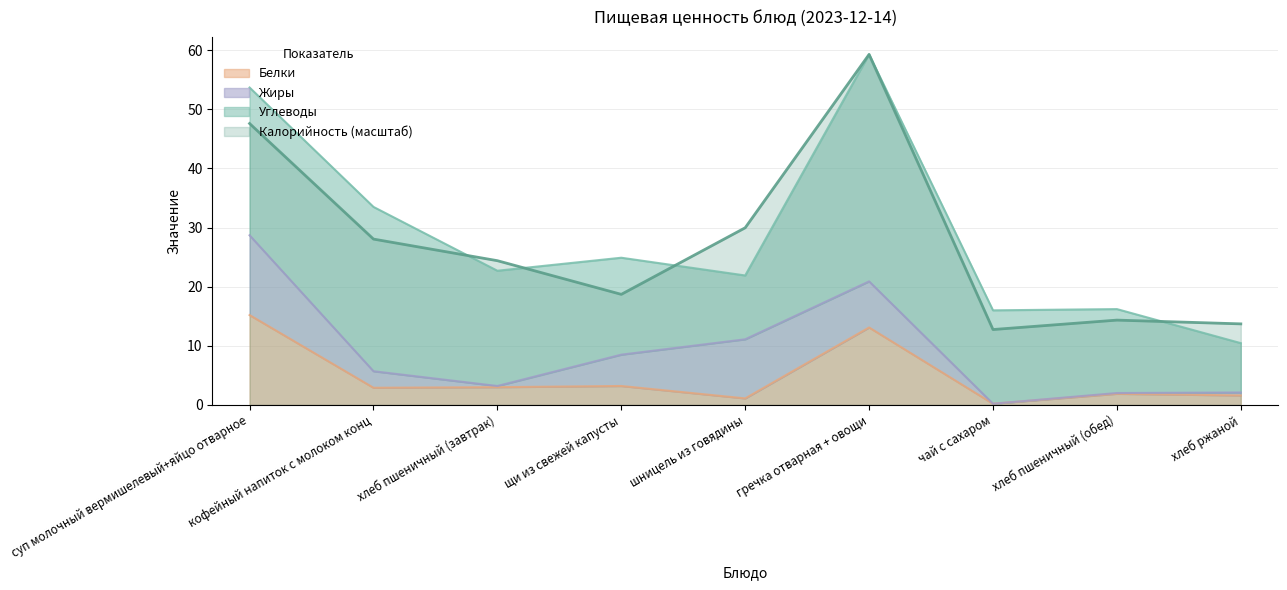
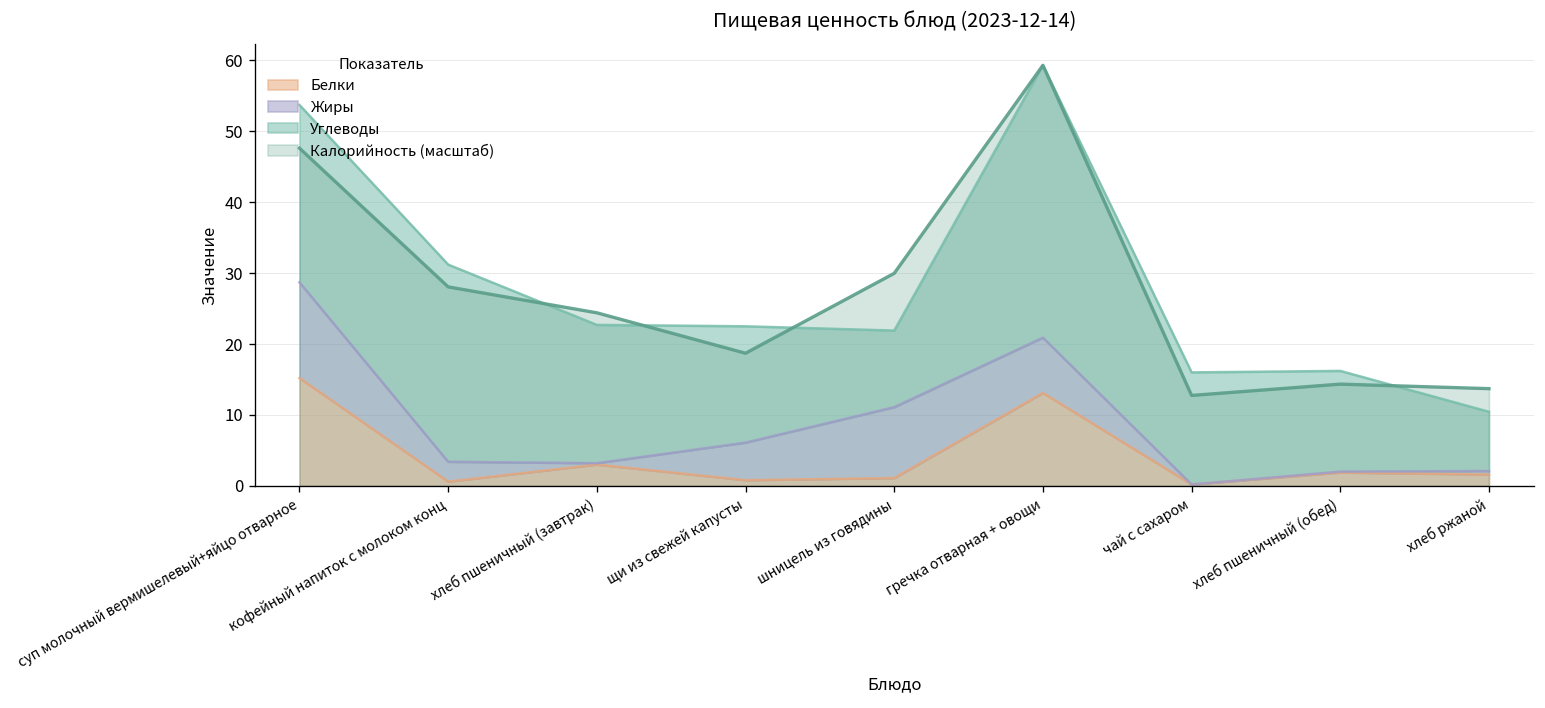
Белки, кофейный напиток с молоком конц: 3 -> 1
Белки, щи из свежей капусты: 3 -> 1
